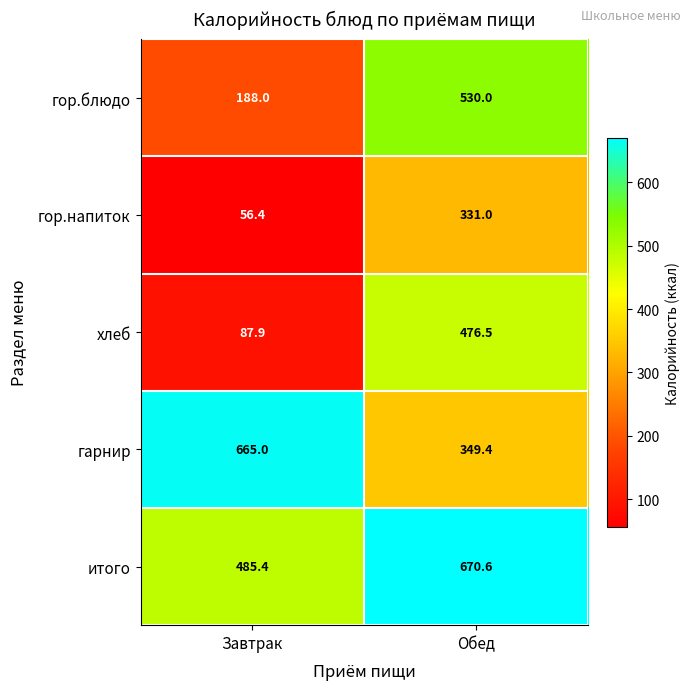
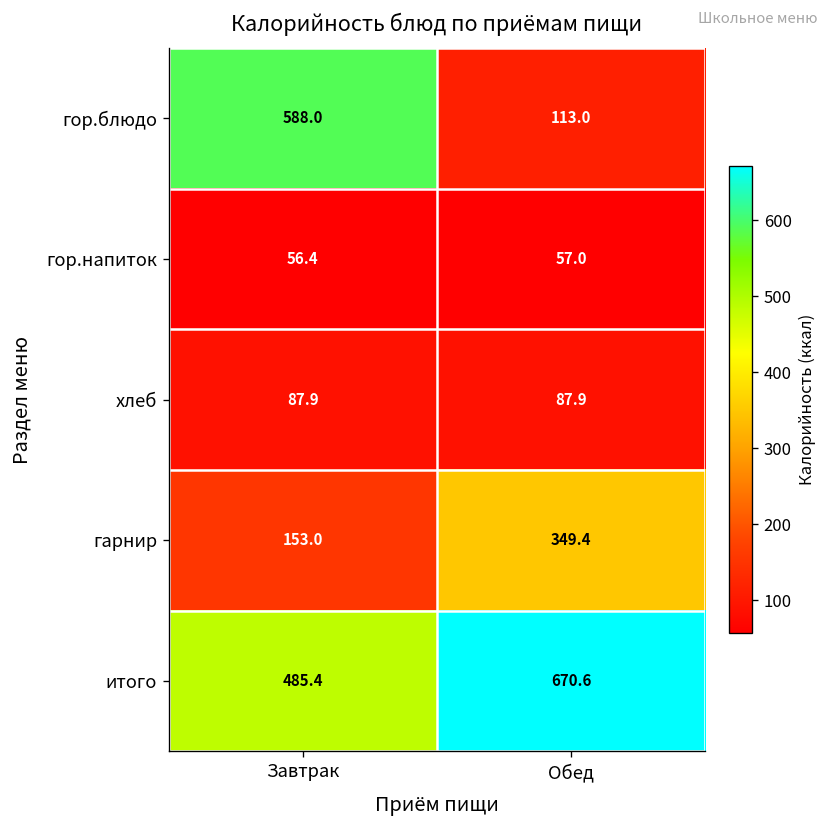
гор.блюдо, Завтрак: 188.0 -> 588.0
гор.блюдо, Обед: 530.0 -> 113.0
гор.напиток, Обед: 331.0 -> 57.0
хлеб, Обед: 476.5 -> 87.9
гарнир, Завтрак: 665.0 -> 153.0
